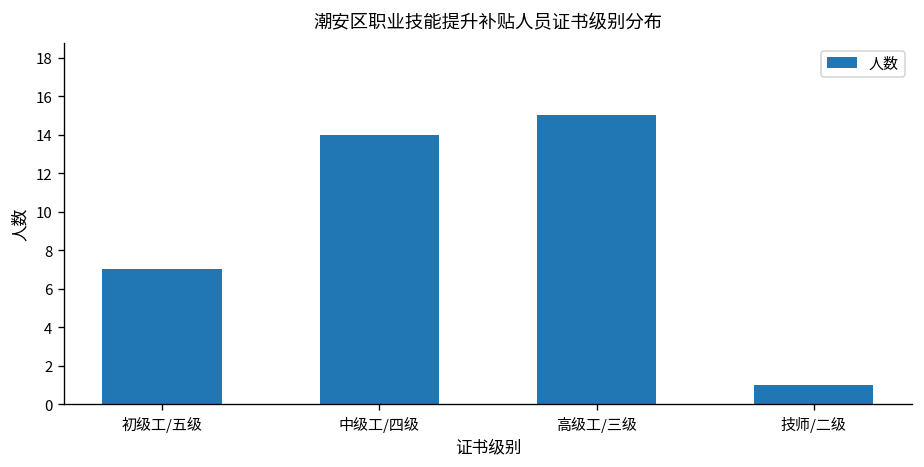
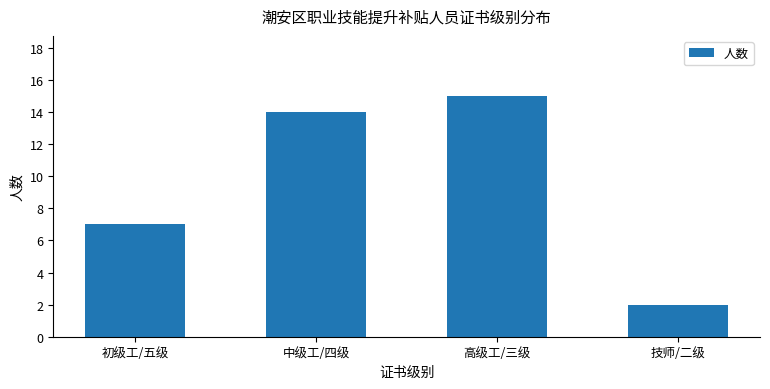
技师/二级: 1 -> 2
